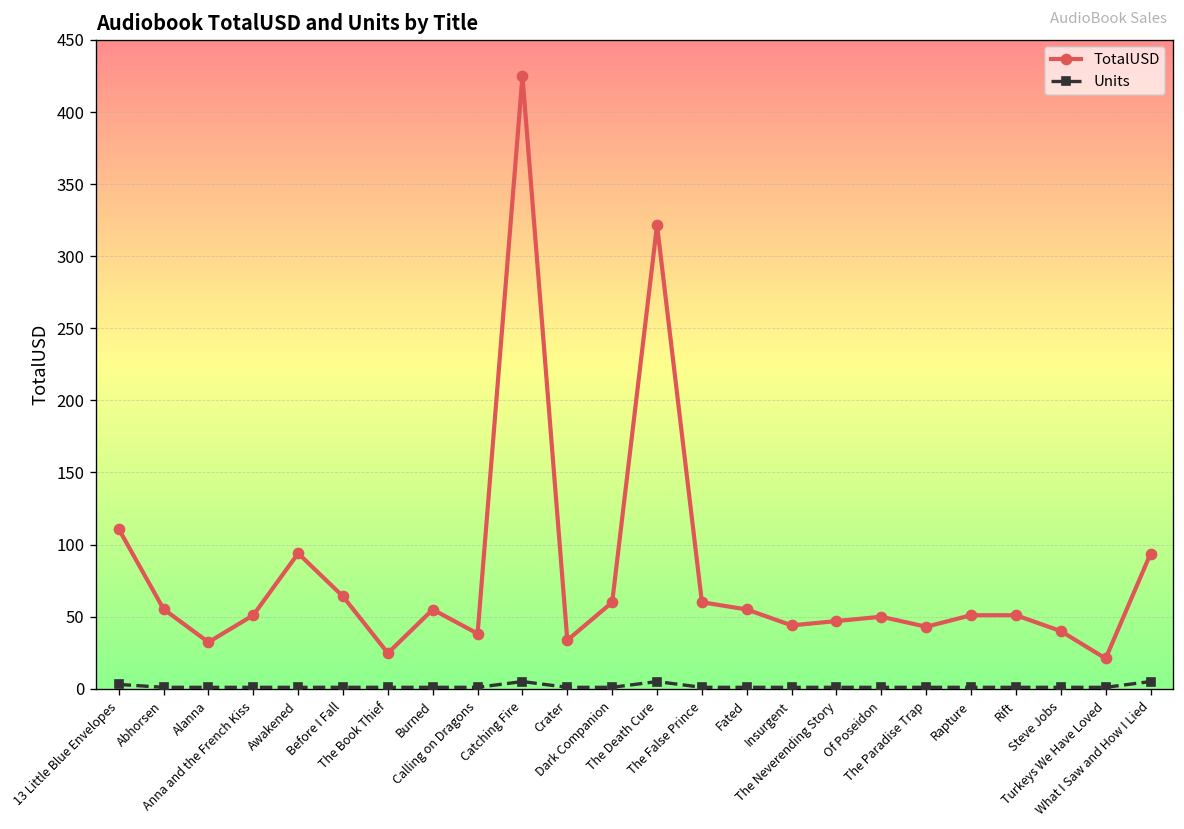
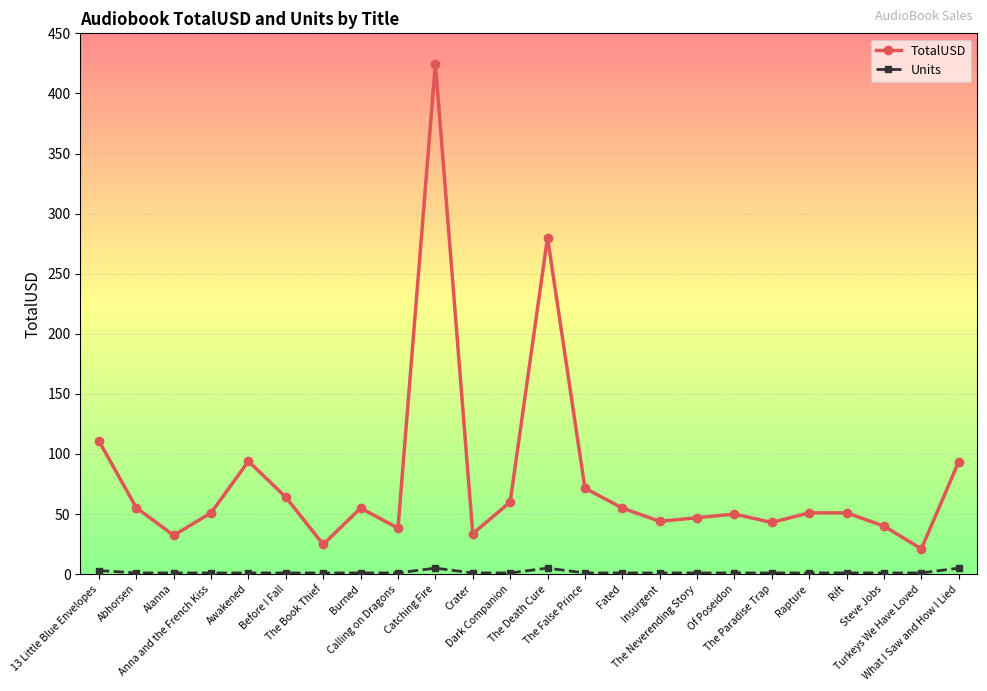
TotalUSD, The Death Cure: 322 -> 280
TotalUSD, The False Prince: 60 -> 72
